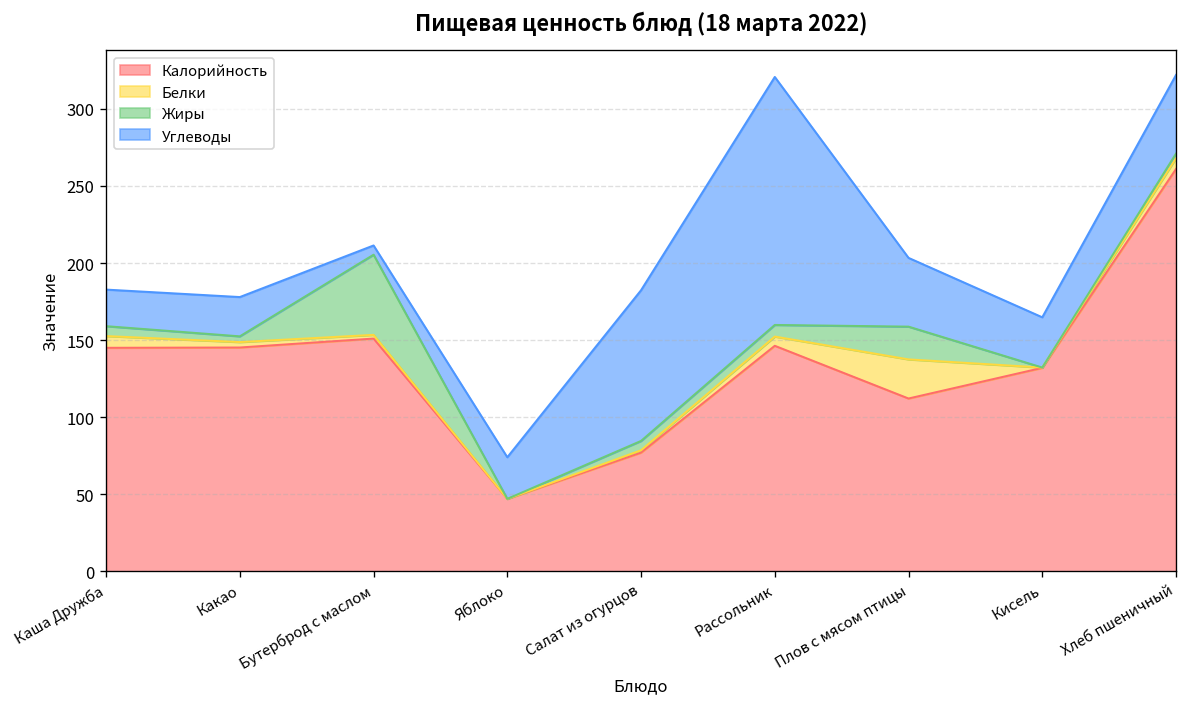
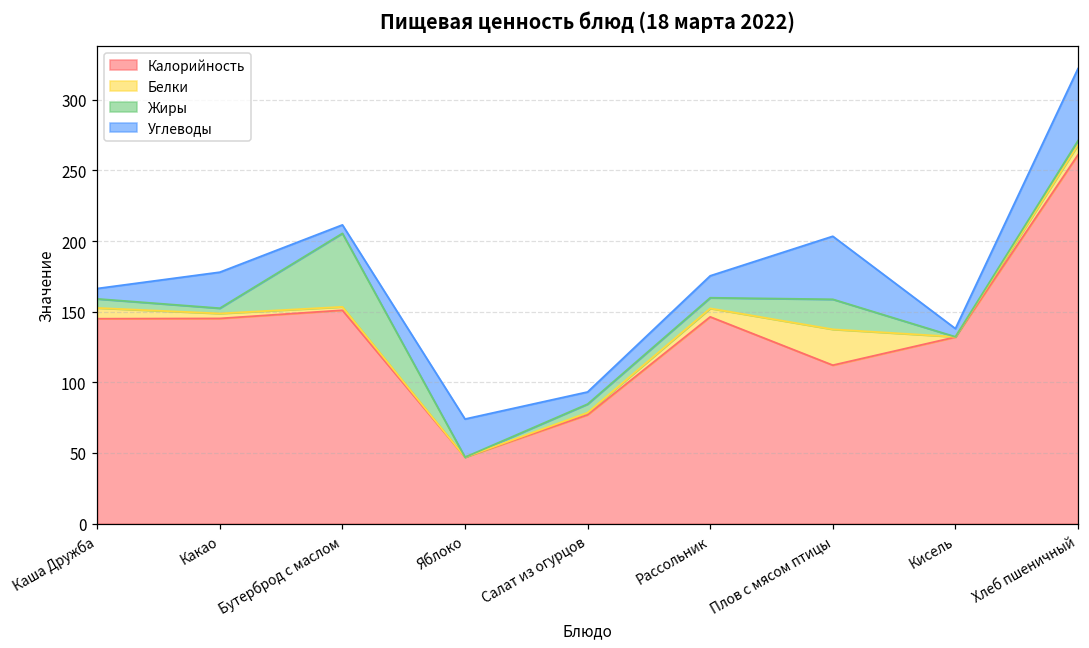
Углеводы, Каша Дружба: 24 -> 7
Углеводы, Салат из огурцов: 98 -> 9
Углеводы, Рассольник: 161 -> 16
Углеводы, Кисель: 33 -> 6
